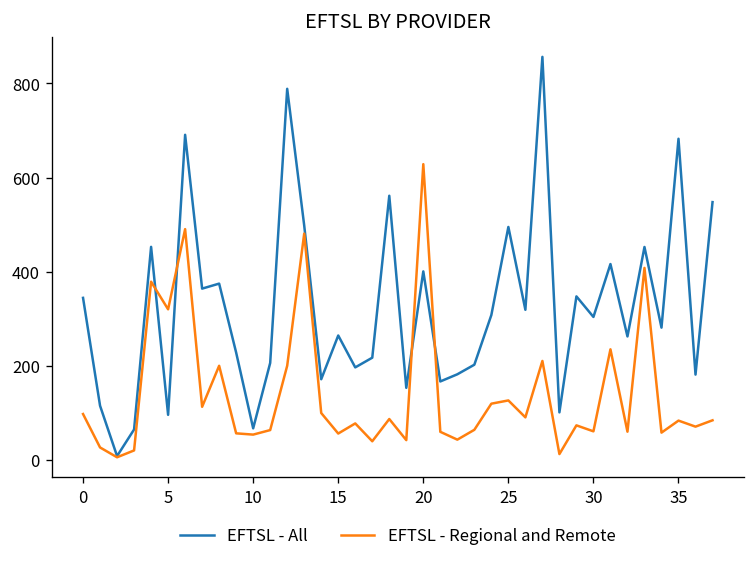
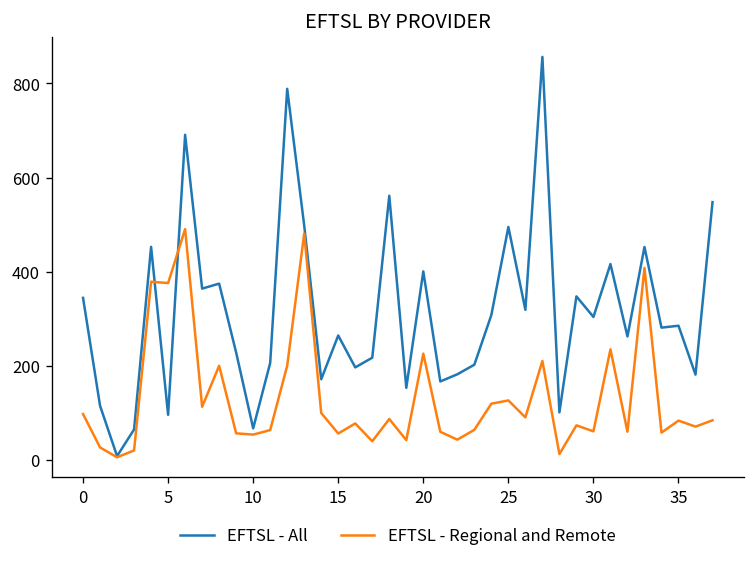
EFTSL - Regional and Remote, 5: 320 -> 380
EFTSL - Regional and Remote, 20: 630 -> 230
EFTSL - All, 35: 680 -> 290
